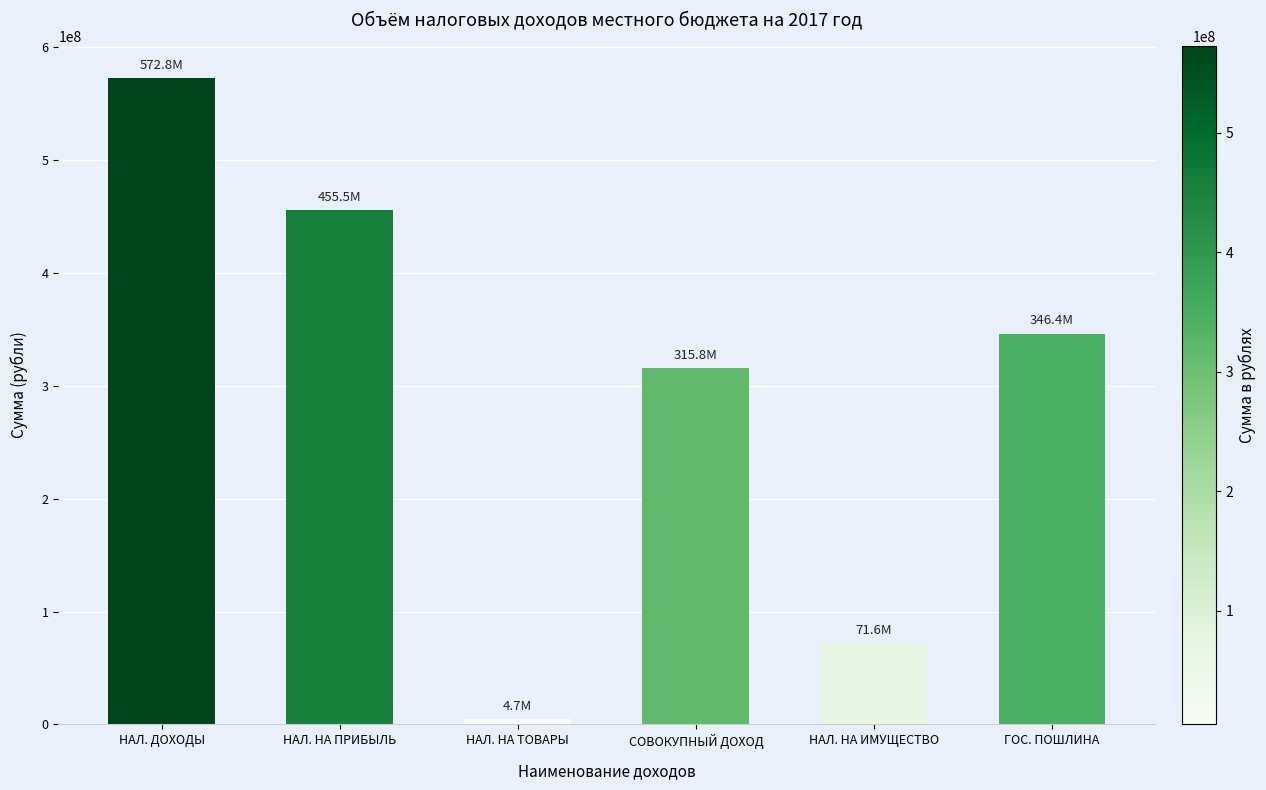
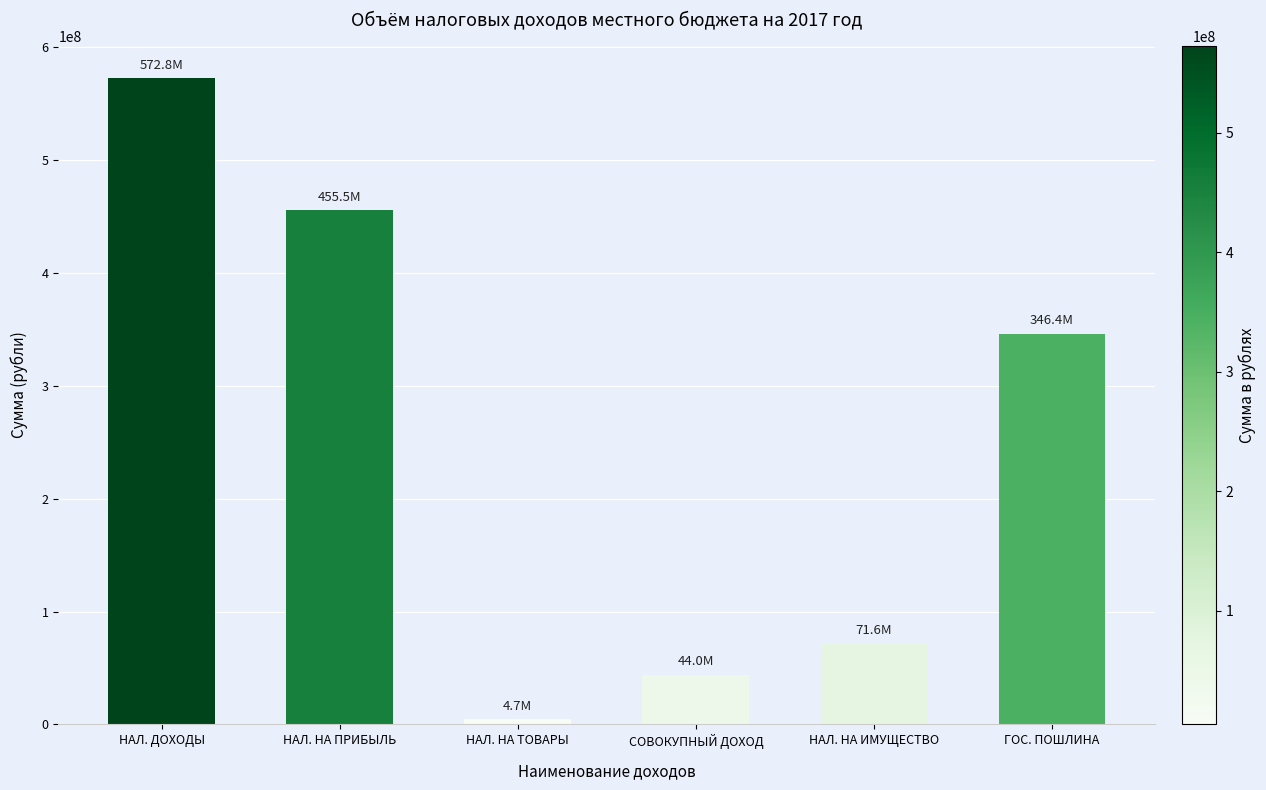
СОВОКУПНЫЙ ДОХОД: 315.8M -> 44.0M
